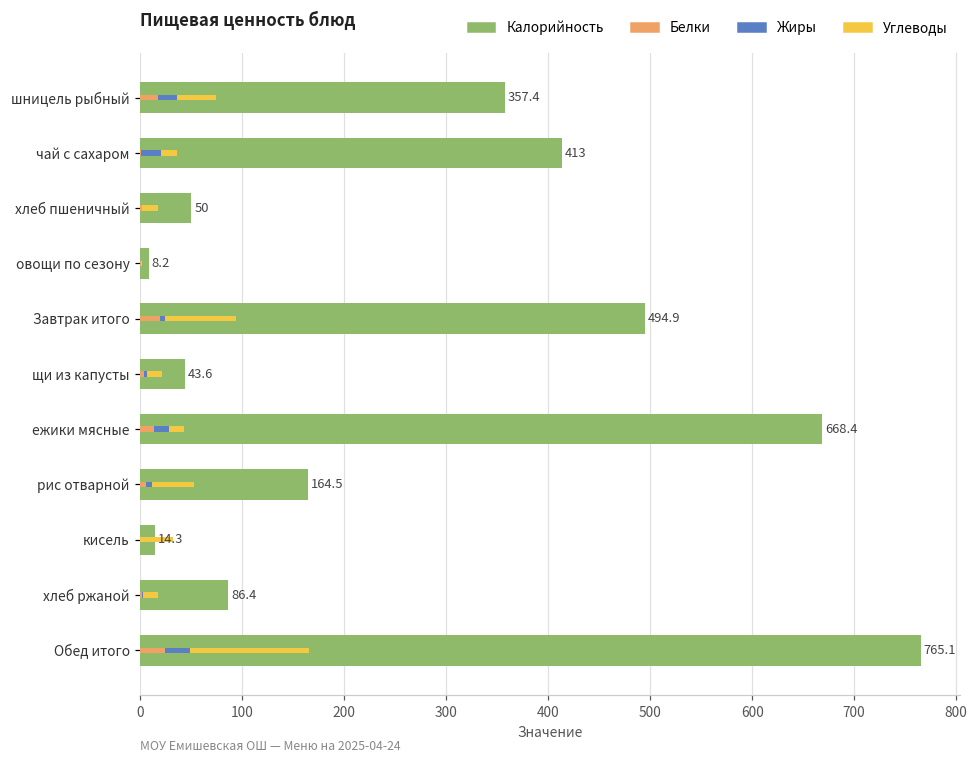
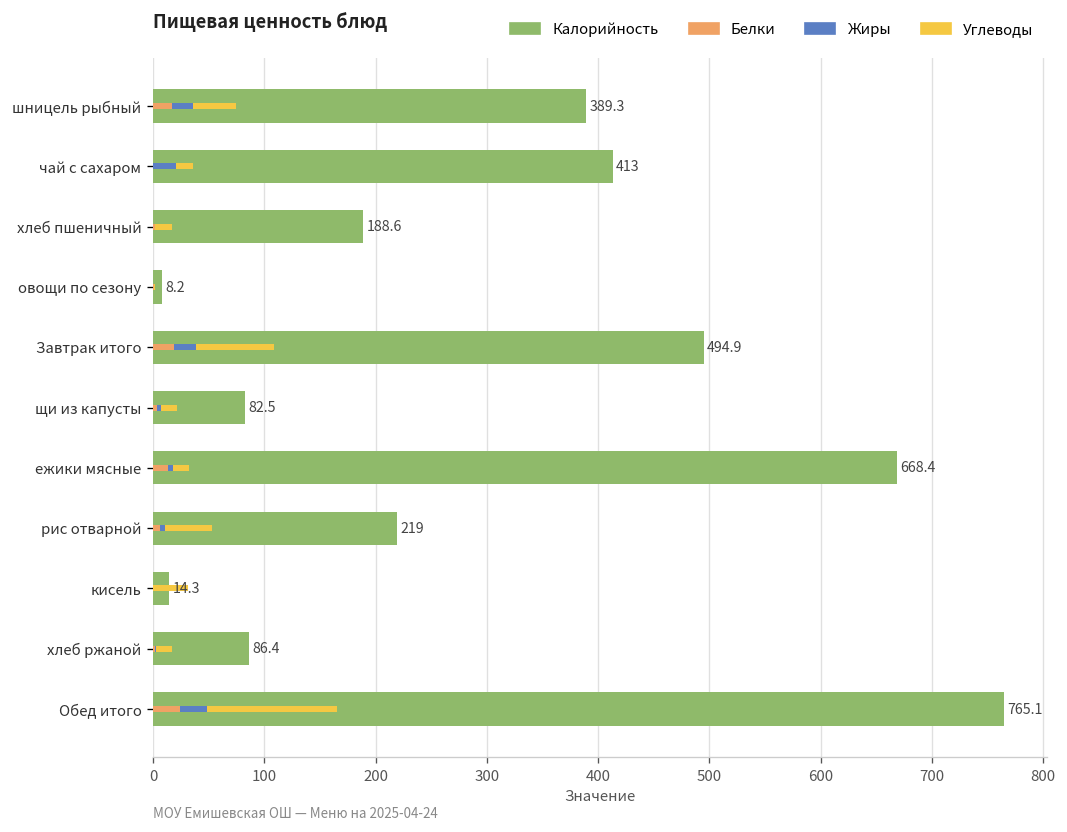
Калорийность, шницель рыбный: 357.4 -> 389.3
Калорийность, хлеб пшеничный: 50 -> 188.6
Жиры, Завтрак итого: 0 -> 20
Калорийность, щи из капусты: 43.6 -> 82.5
Жиры, ежики мясные: 10 -> 0
Калорийность, рис отварной: 164.5 -> 219
